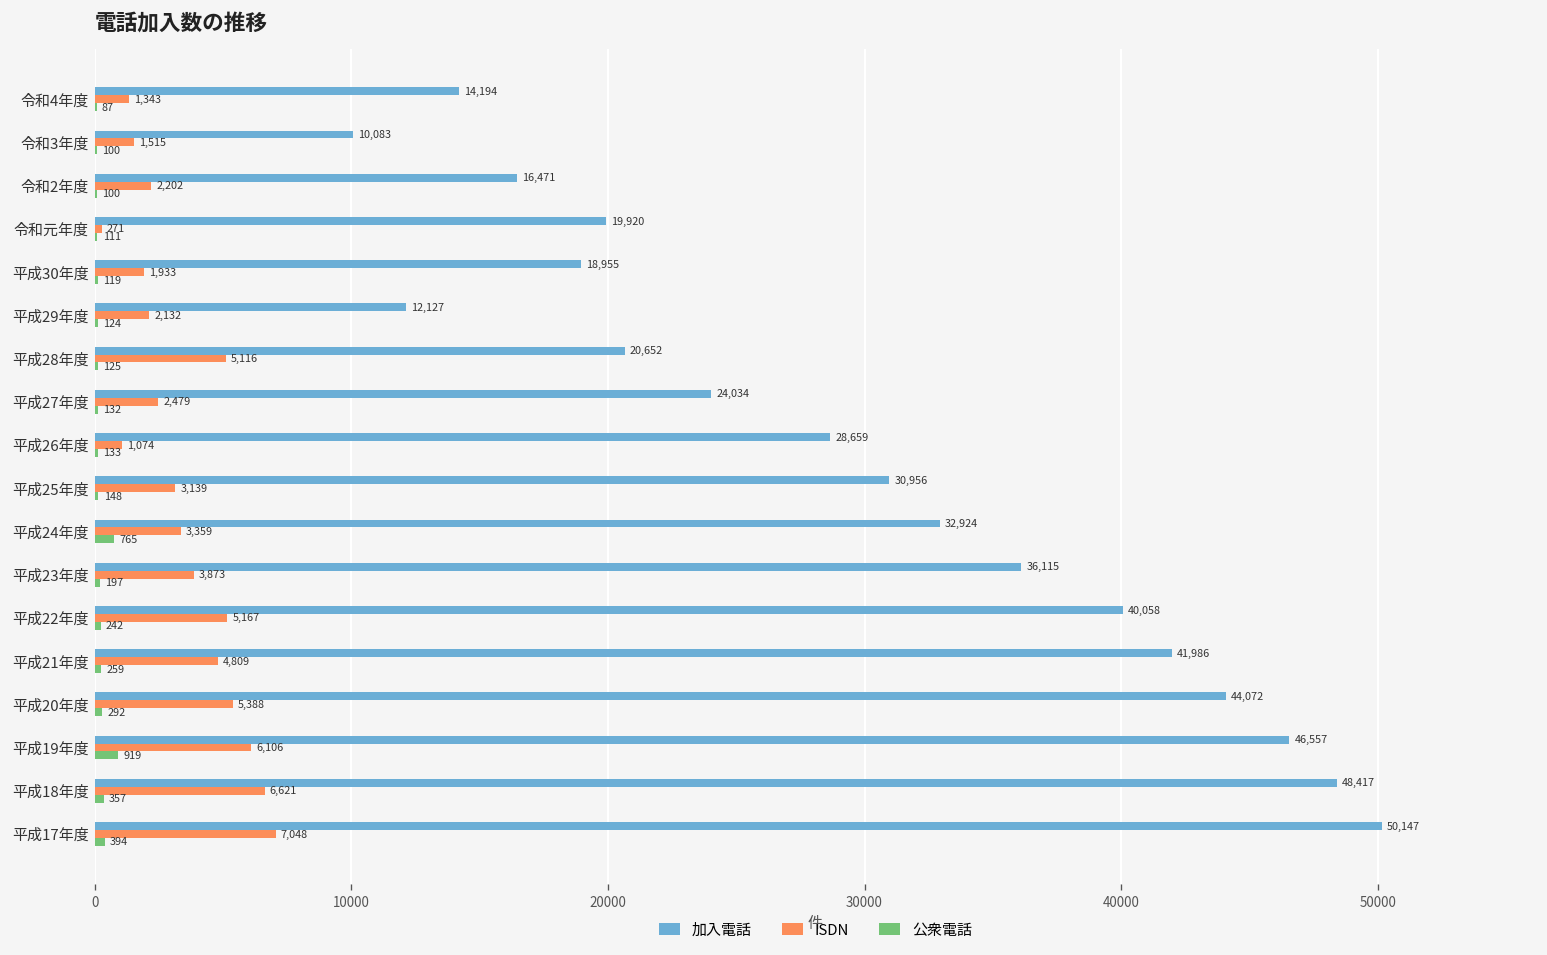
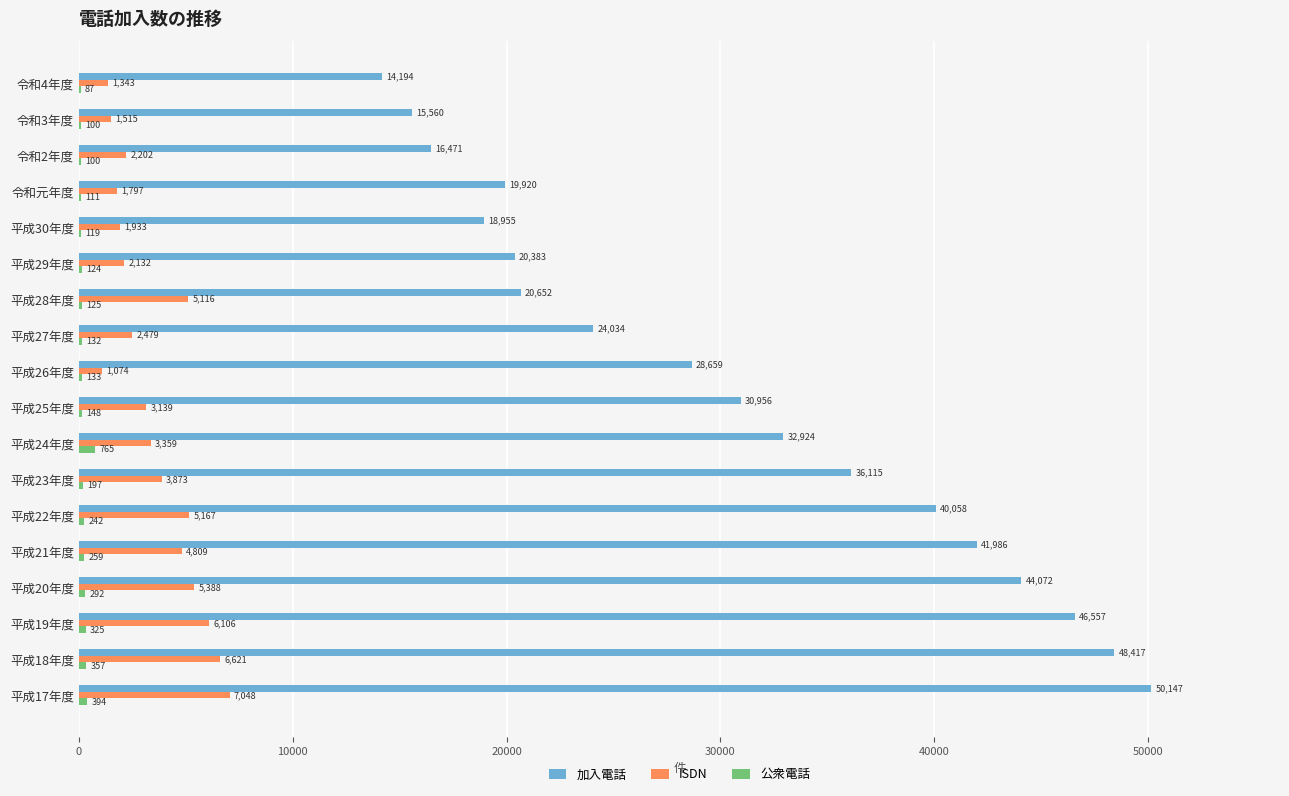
加入電話, 令和3年度: 10,083 -> 15,560
ISDN, 令和元年度: 271 -> 1,797
加入電話, 平成29年度: 12,127 -> 20,383
公衆電話, 平成19年度: 919 -> 325
